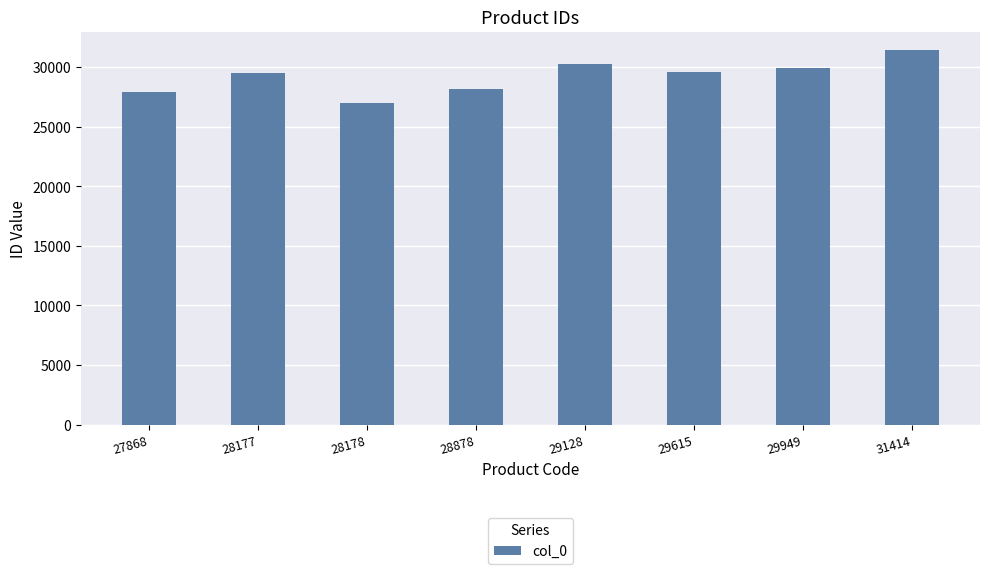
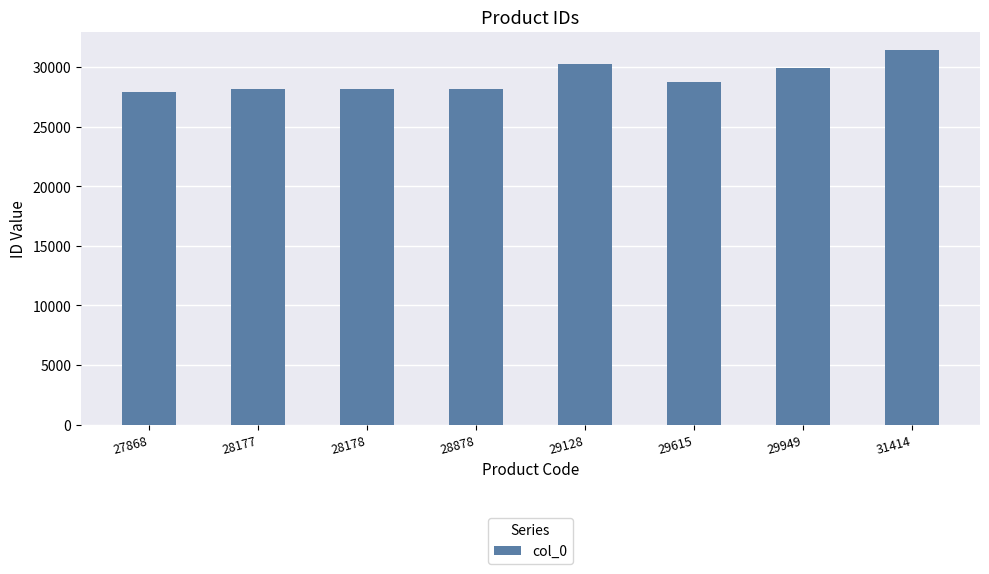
28177: 29500 -> 28200
28178: 27000 -> 28200
29615: 29600 -> 28700
